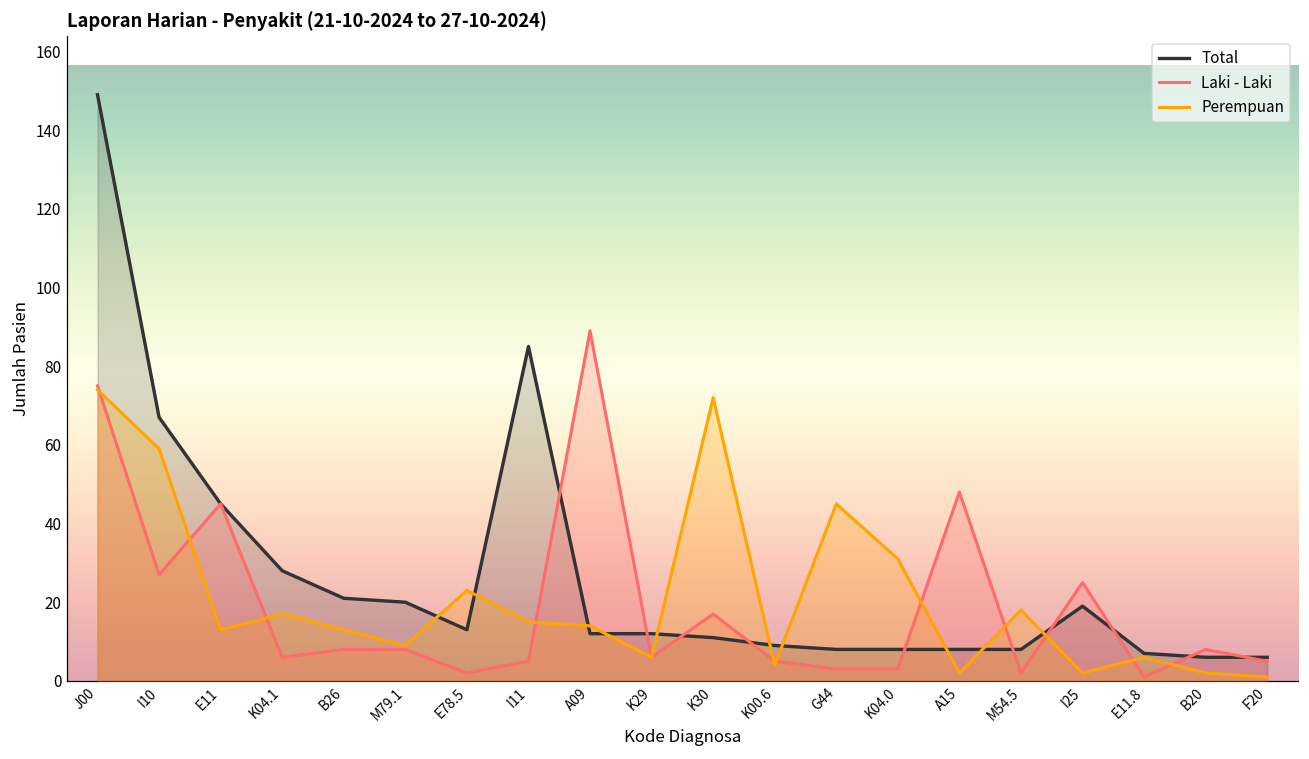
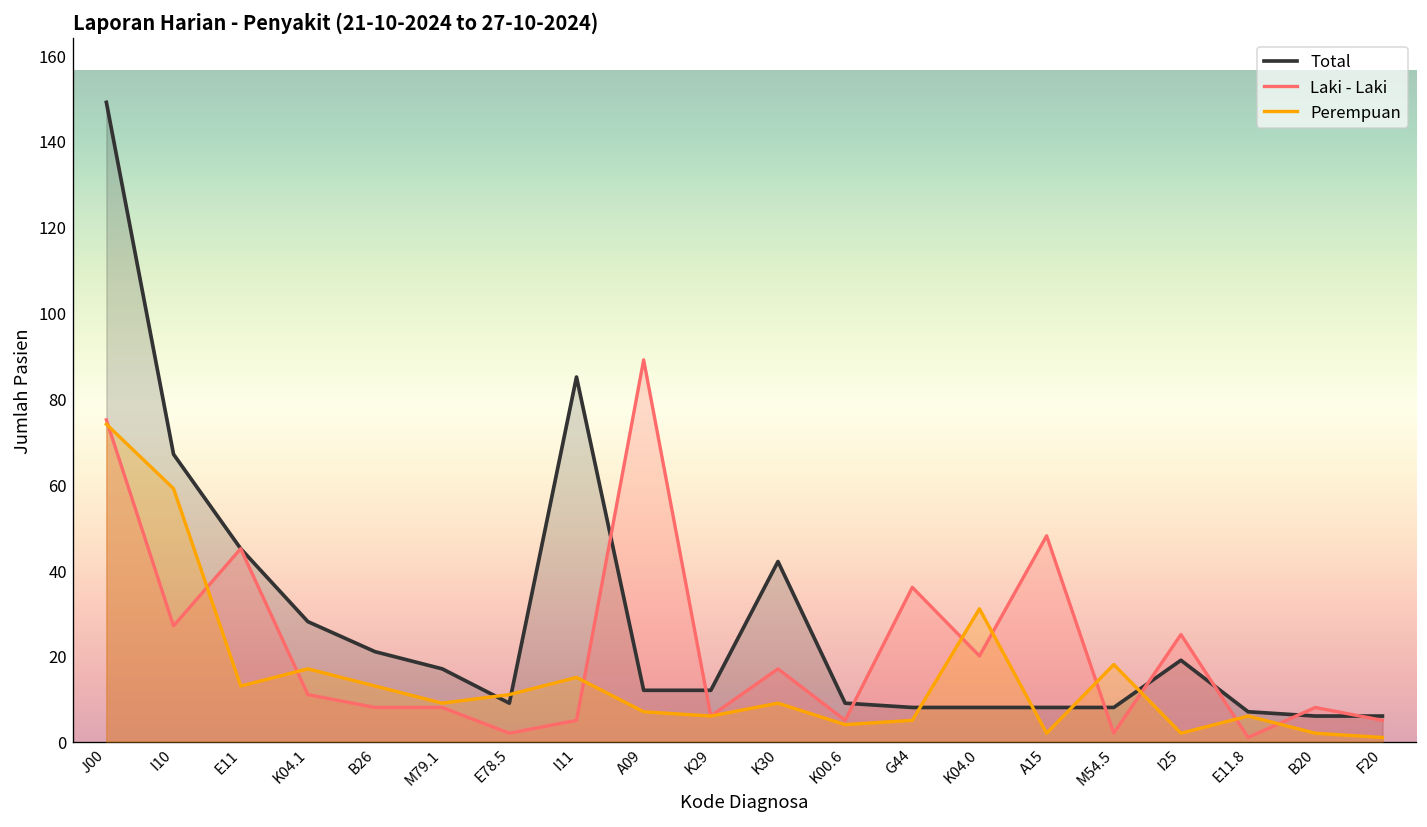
Laki - Laki, K04.1: 6 -> 11
Total, M79.1: 20 -> 17
Total, E78.5: 13 -> 9
Perempuan, E78.5: 23 -> 11
Perempuan, A09: 14 -> 7
Total, K30: 11 -> 42
Perempuan, K30: 72 -> 9
Laki - Laki, G44: 3 -> 36
Perempuan, G44: 45 -> 5
Laki - Laki, K04.0: 3 -> 20
